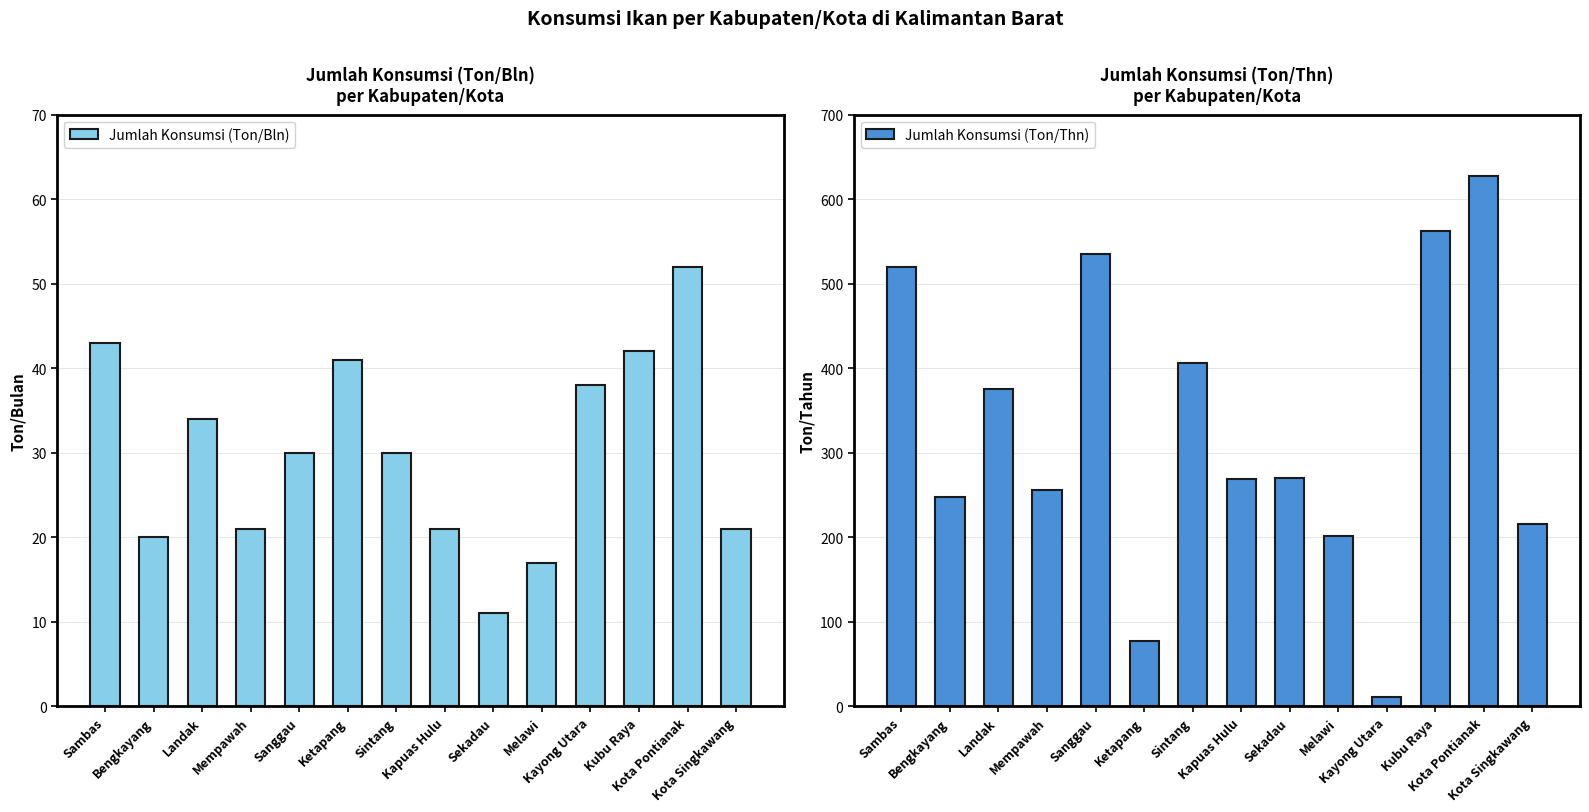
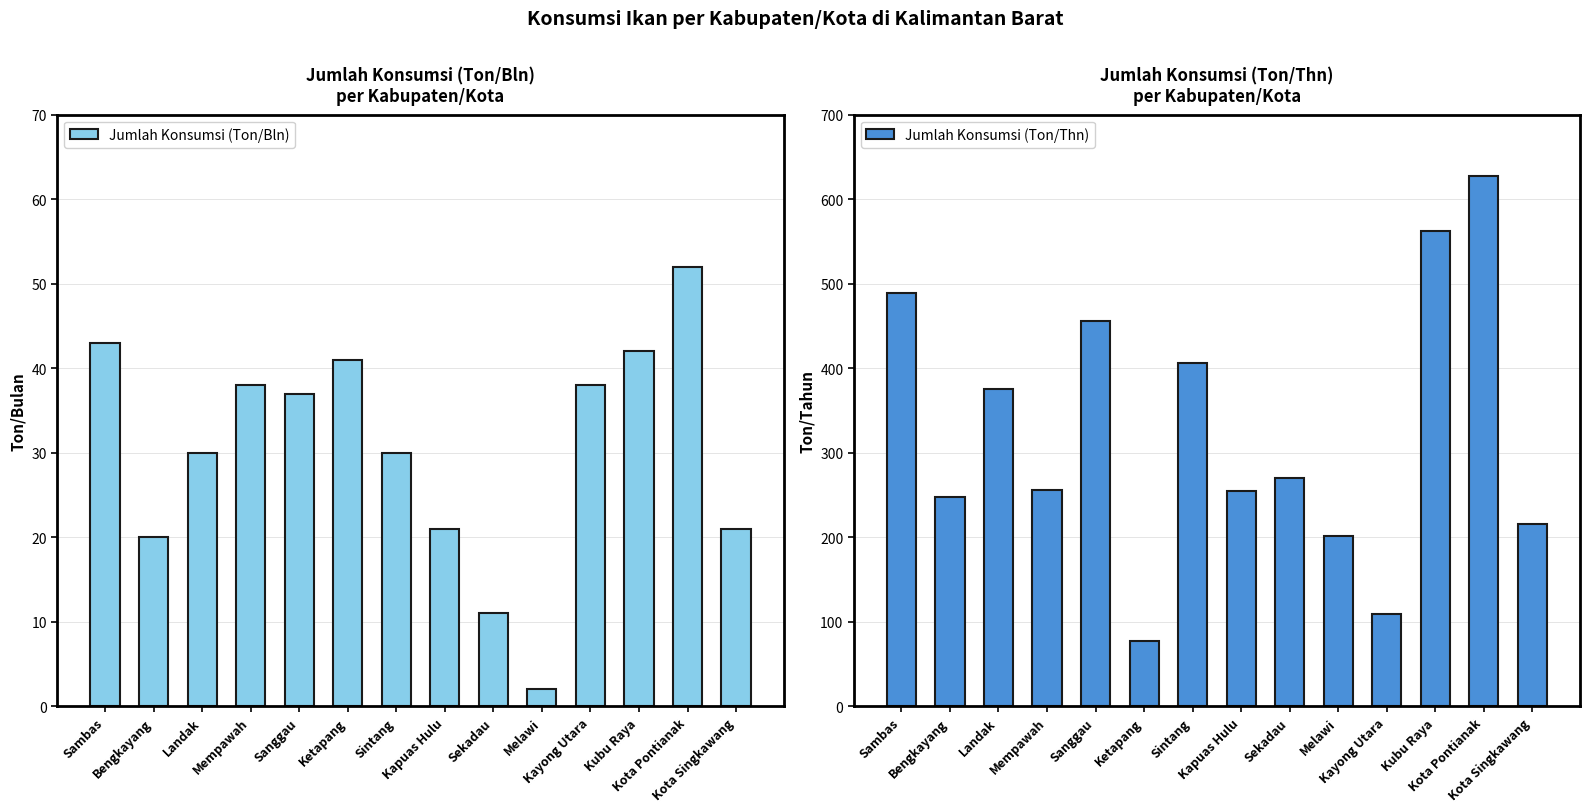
Jumlah Konsumsi (Ton/Bln) per Kabupaten/Kota, Landak: 34 -> 30
Jumlah Konsumsi (Ton/Bln) per Kabupaten/Kota, Mempawah: 21 -> 38
Jumlah Konsumsi (Ton/Bln) per Kabupaten/Kota, Sanggau: 30 -> 37
Jumlah Konsumsi (Ton/Bln) per Kabupaten/Kota, Melawi: 17 -> 2
Jumlah Konsumsi (Ton/Thn) per Kabupaten/Kota, Sambas: 520 -> 490
Jumlah Konsumsi (Ton/Thn) per Kabupaten/Kota, Sanggau: 540 -> 460
Jumlah Konsumsi (Ton/Thn) per Kabupaten/Kota, Kapuas Hulu: 270 -> 260
Jumlah Konsumsi (Ton/Thn) per Kabupaten/Kota, Kayong Utara: 10 -> 110
